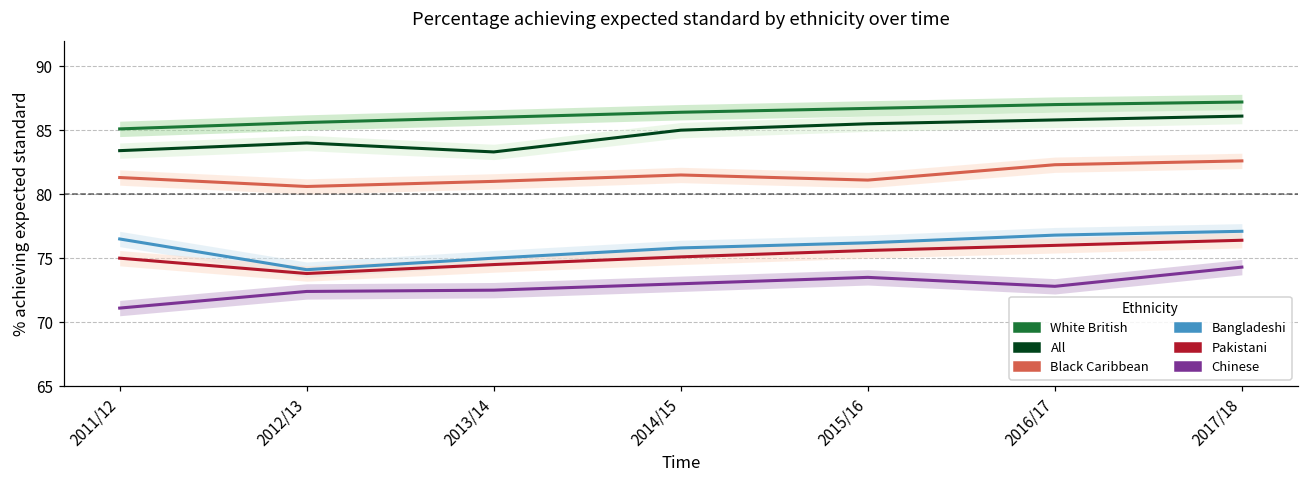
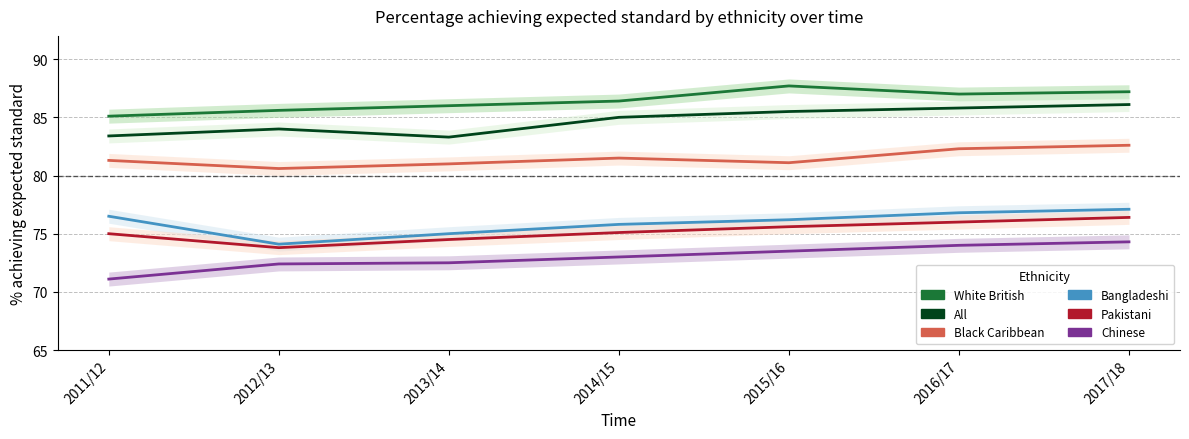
White British, 2015/16: 86.7 -> 87.7
Chinese, 2016/17: 72.8 -> 74.0
